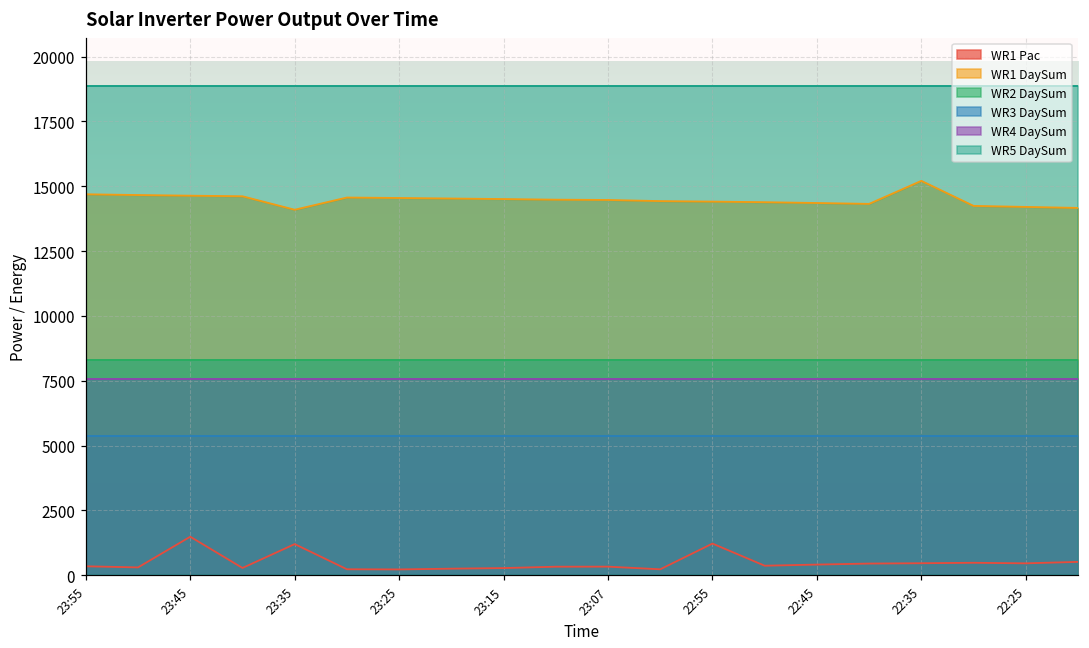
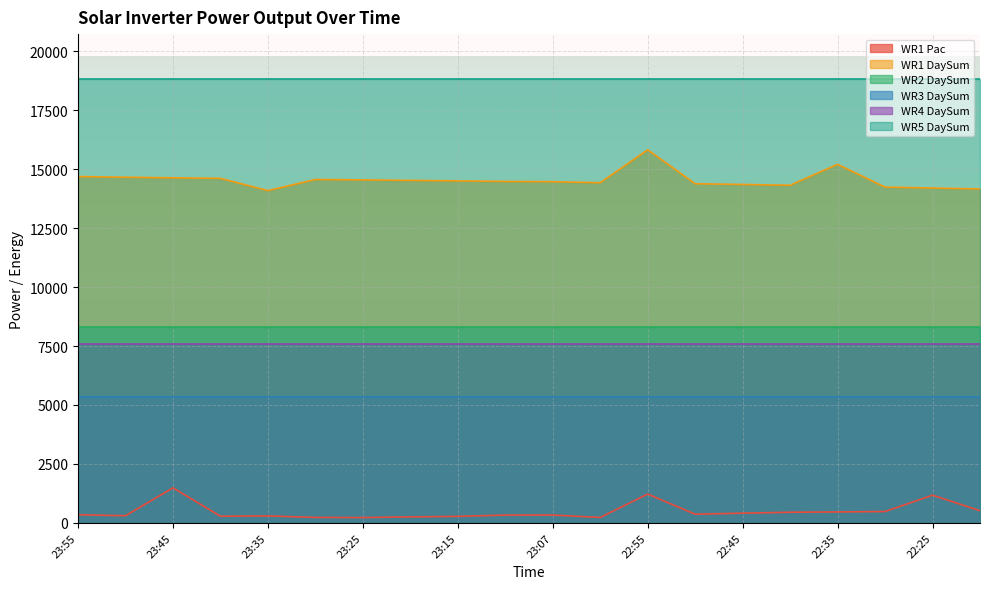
WR1 Pac, 23:35: 1200 -> 300
WR1 DaySum, 22:55: 14400 -> 15800
WR1 Pac, 22:25: 500 -> 1200
